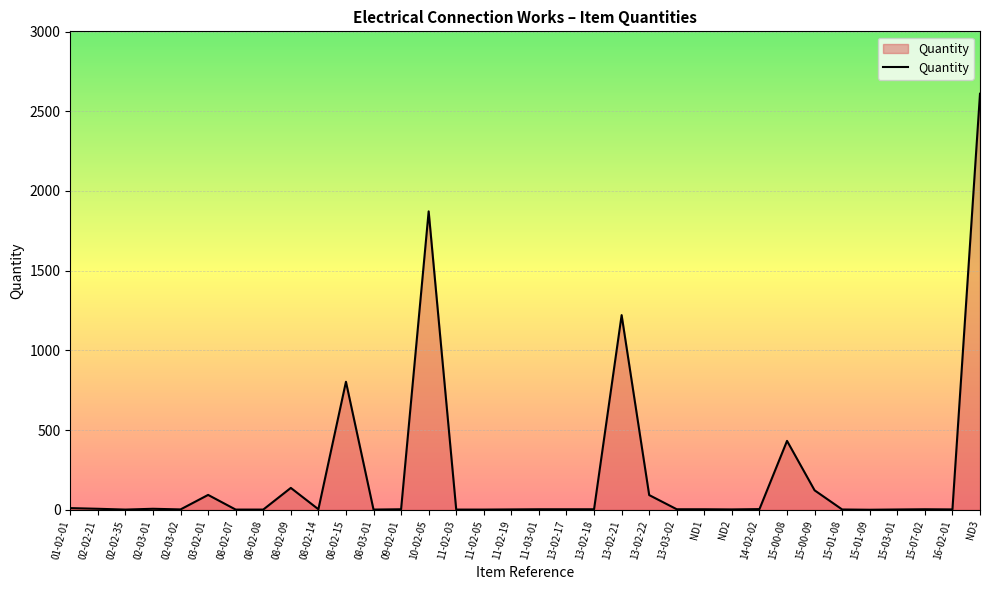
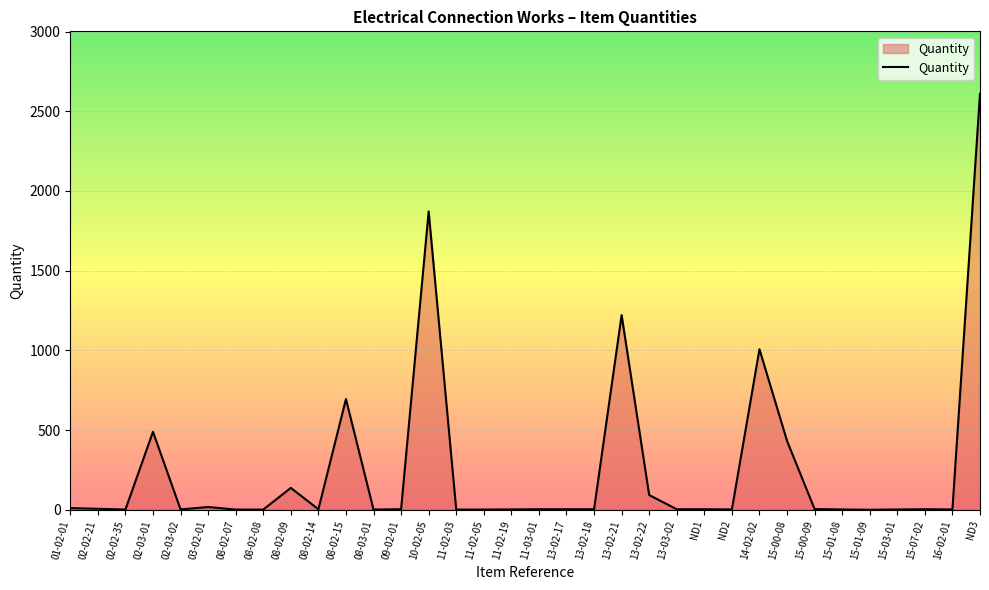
02-03-01: 10 -> 490
03-02-01: 90 -> 20
08-02-15: 800 -> 690
14-02-02: 0 -> 1010
15-00-09: 120 -> 0
